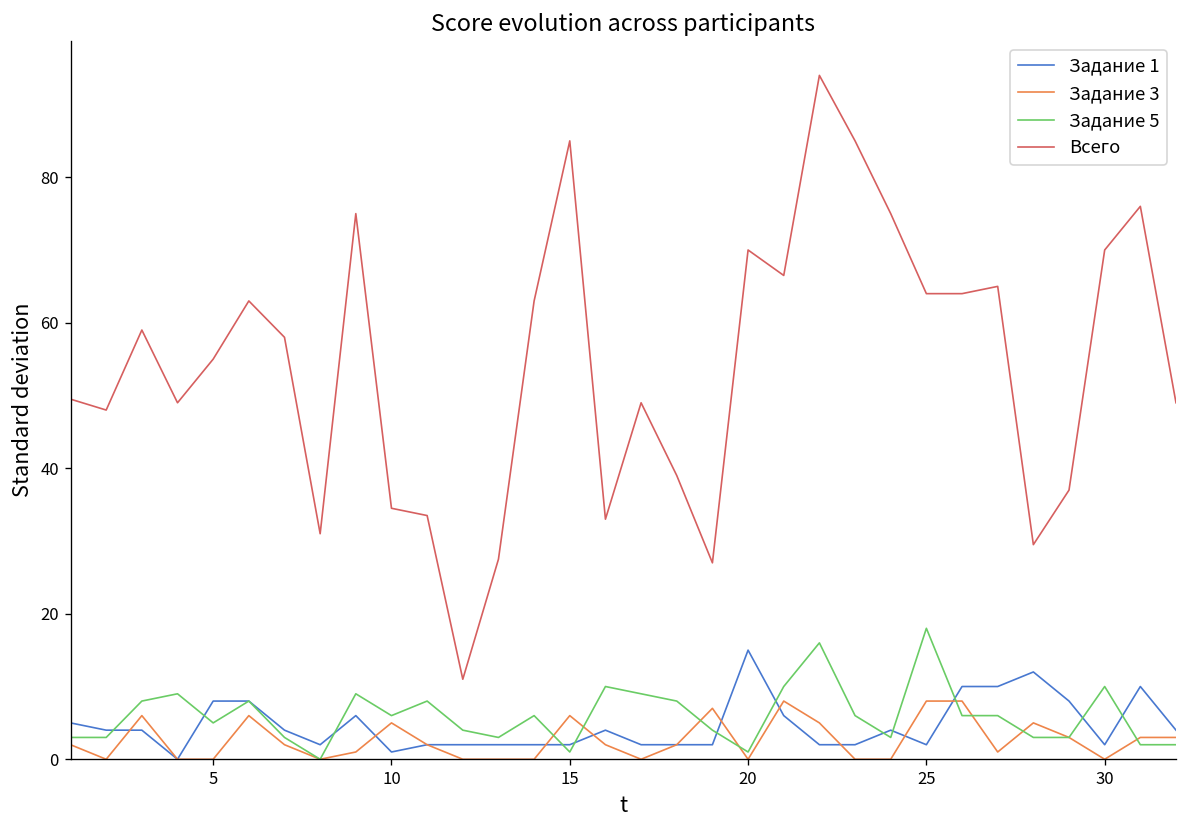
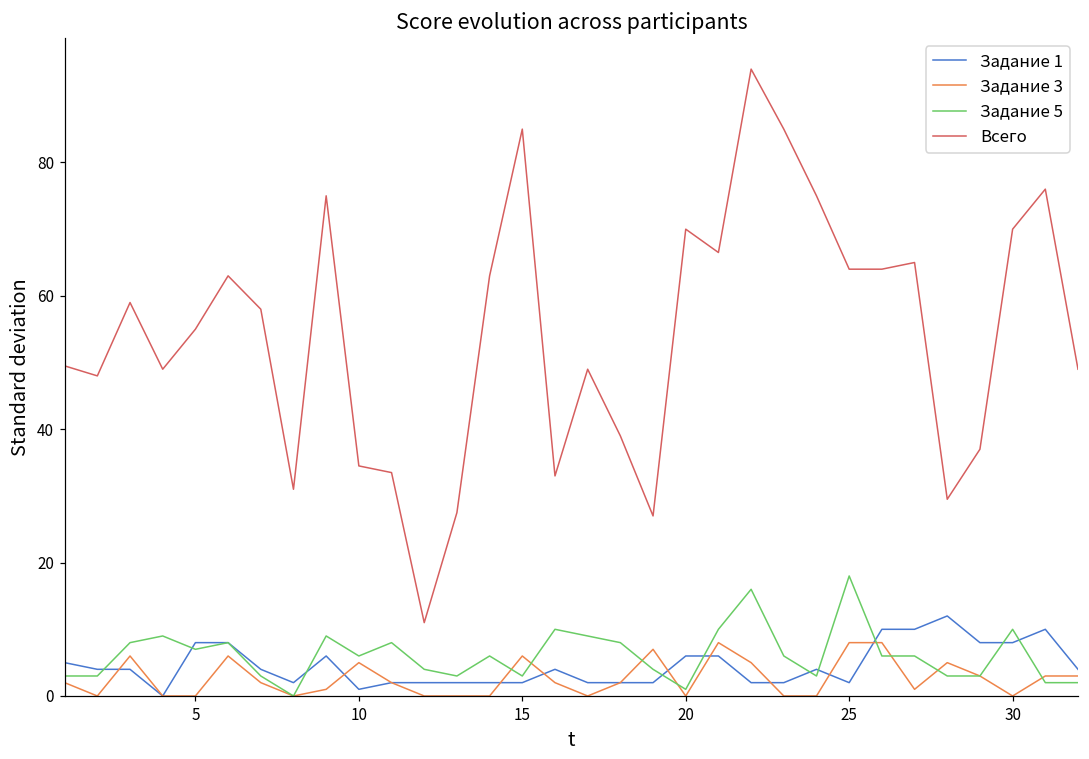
Задание 5, 5: 5 -> 7
Задание 5, 15: 1 -> 3
Задание 1, 20: 15 -> 6
Задание 1, 30: 2 -> 8
